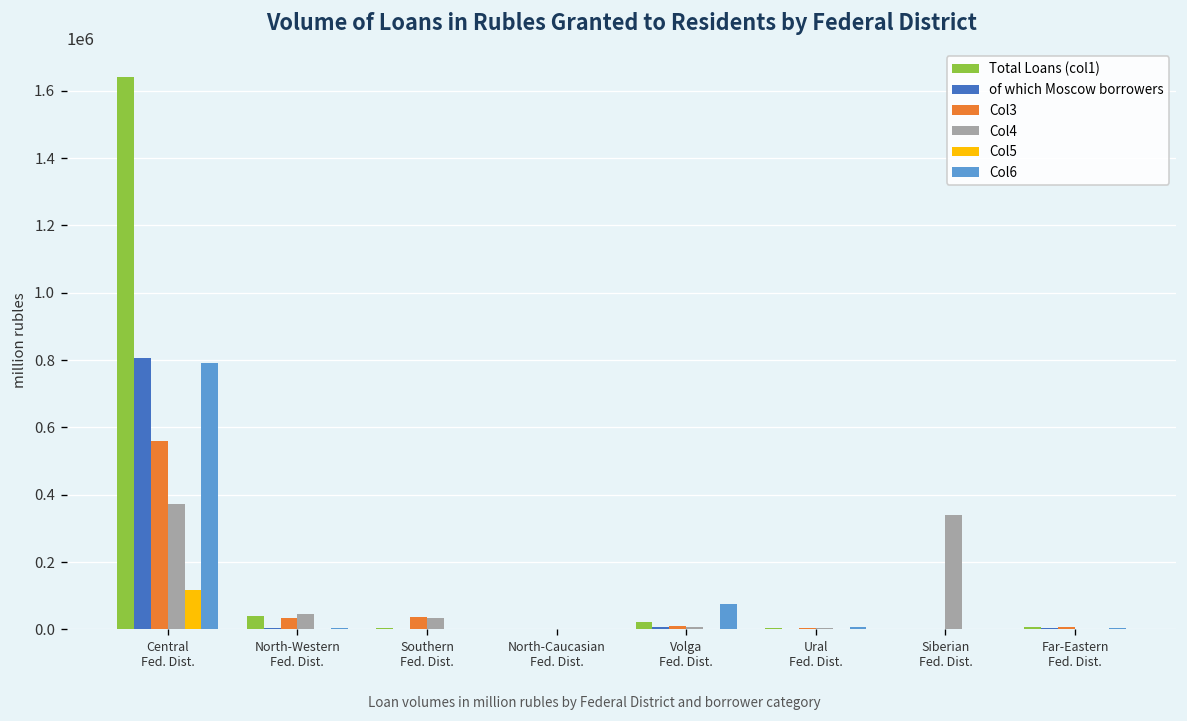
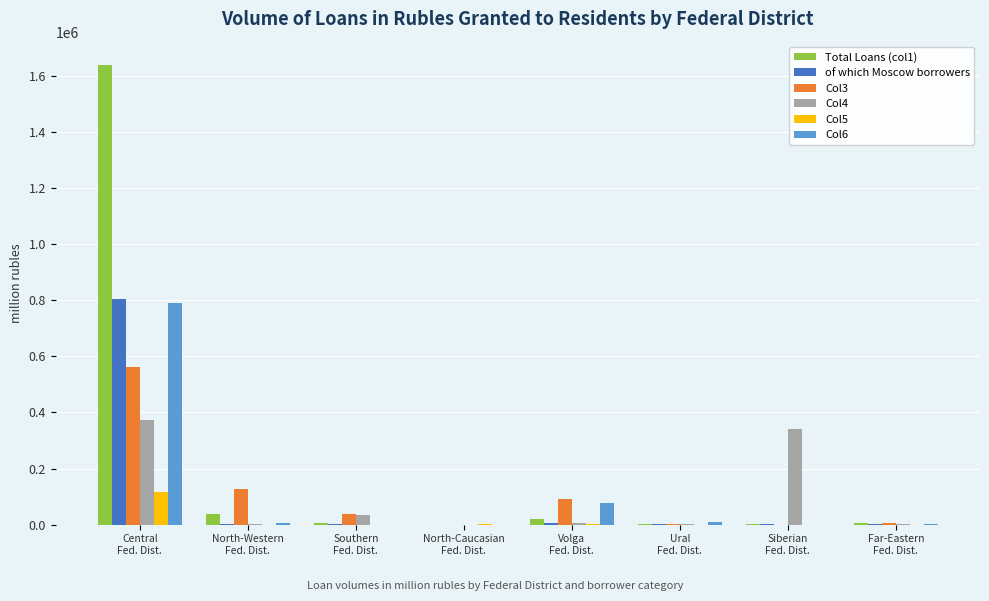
Col3, North-Western Fed. Dist.: 40000 -> 130000
Col4, North-Western Fed. Dist.: 50000 -> 0
Col3, Volga Fed. Dist.: 10000 -> 90000
